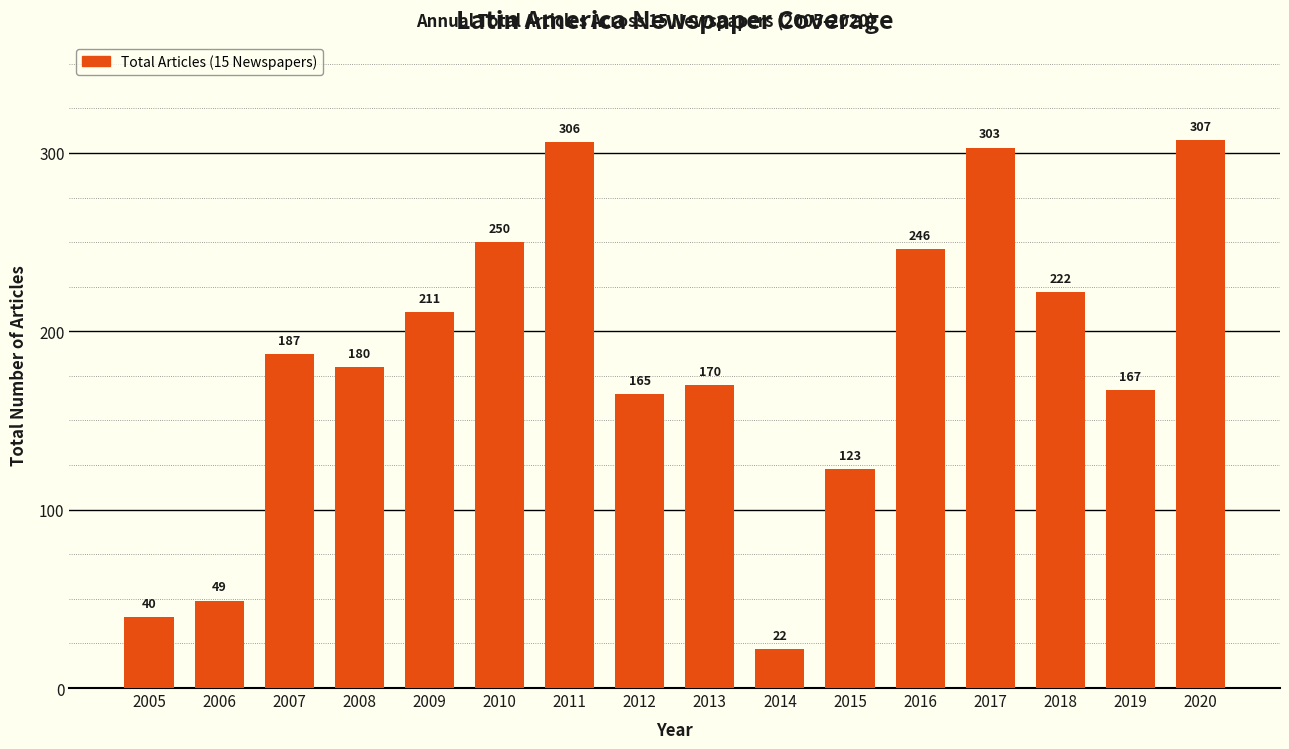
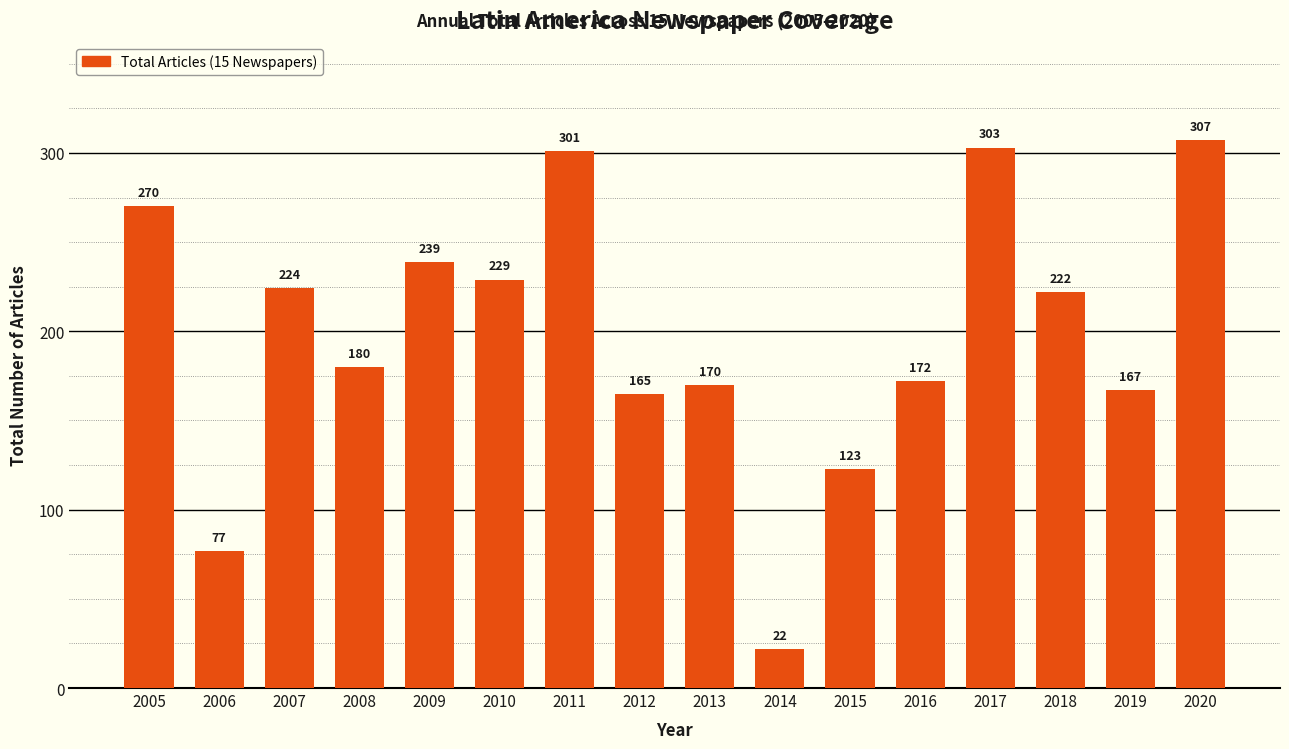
2005: 40 -> 270
2006: 49 -> 77
2007: 187 -> 224
2009: 211 -> 239
2010: 250 -> 229
2011: 306 -> 301
2016: 246 -> 172
